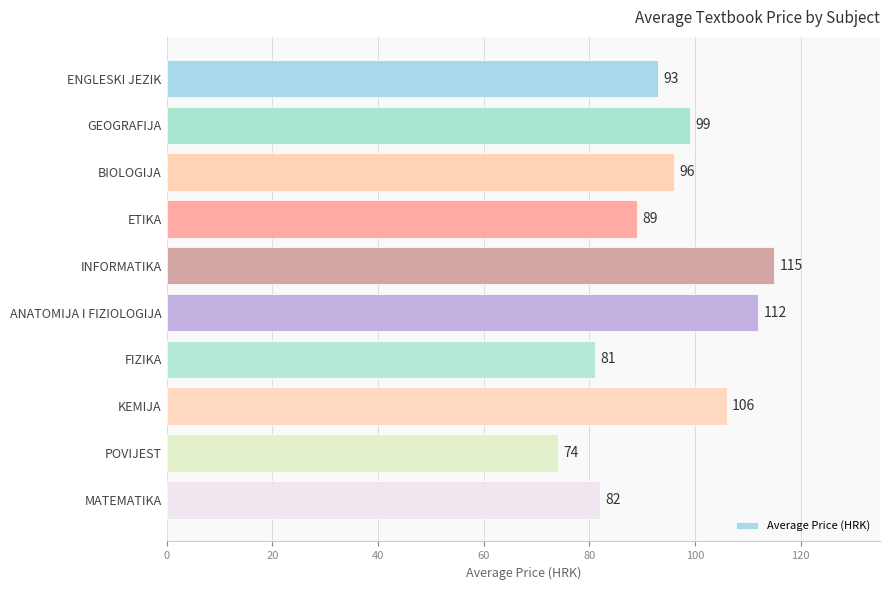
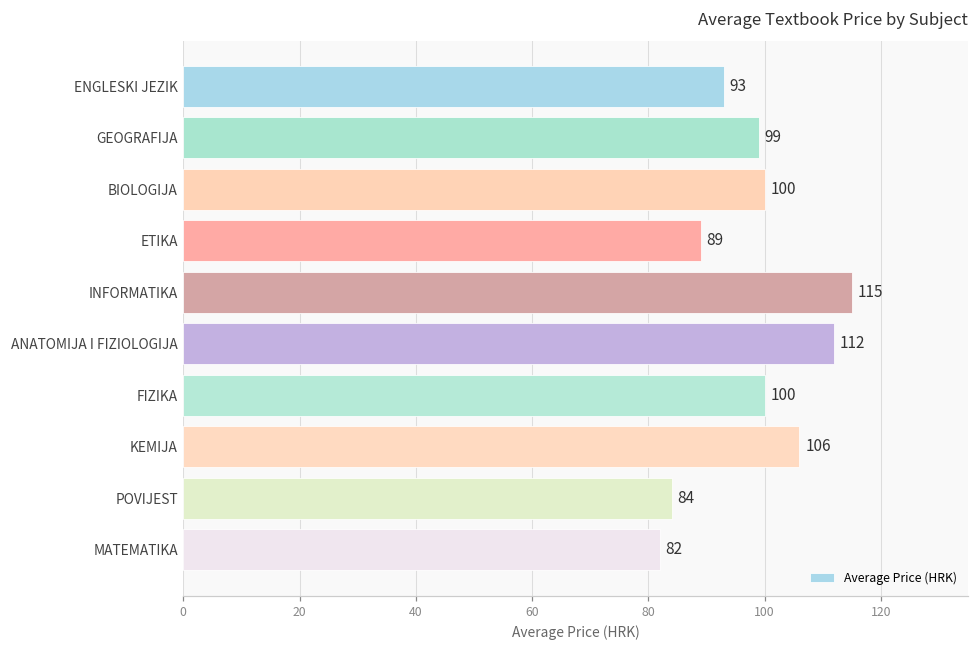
BIOLOGIJA: 96 -> 100
FIZIKA: 81 -> 100
POVIJEST: 74 -> 84
